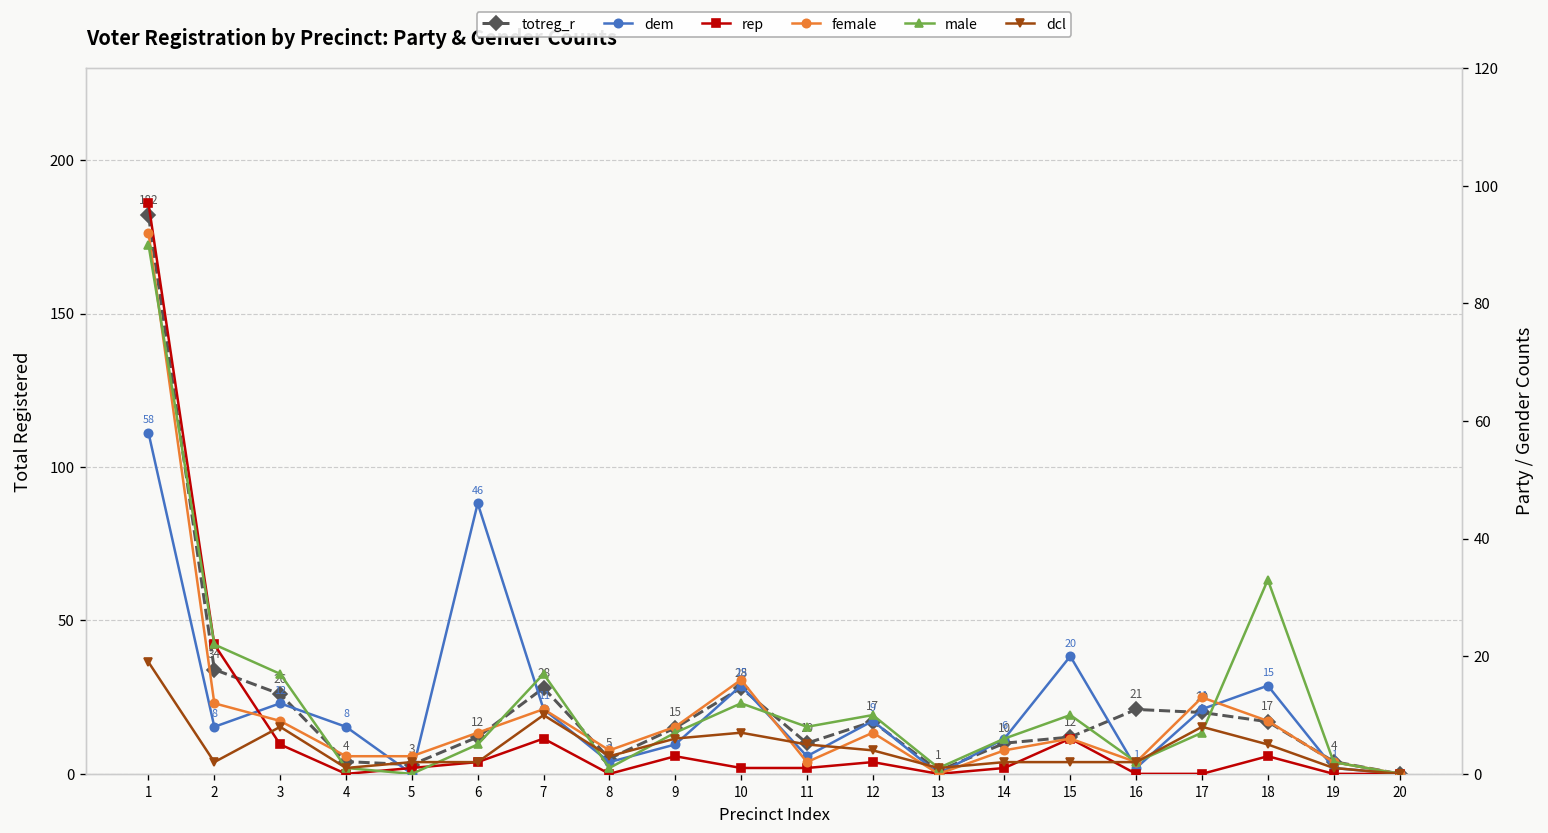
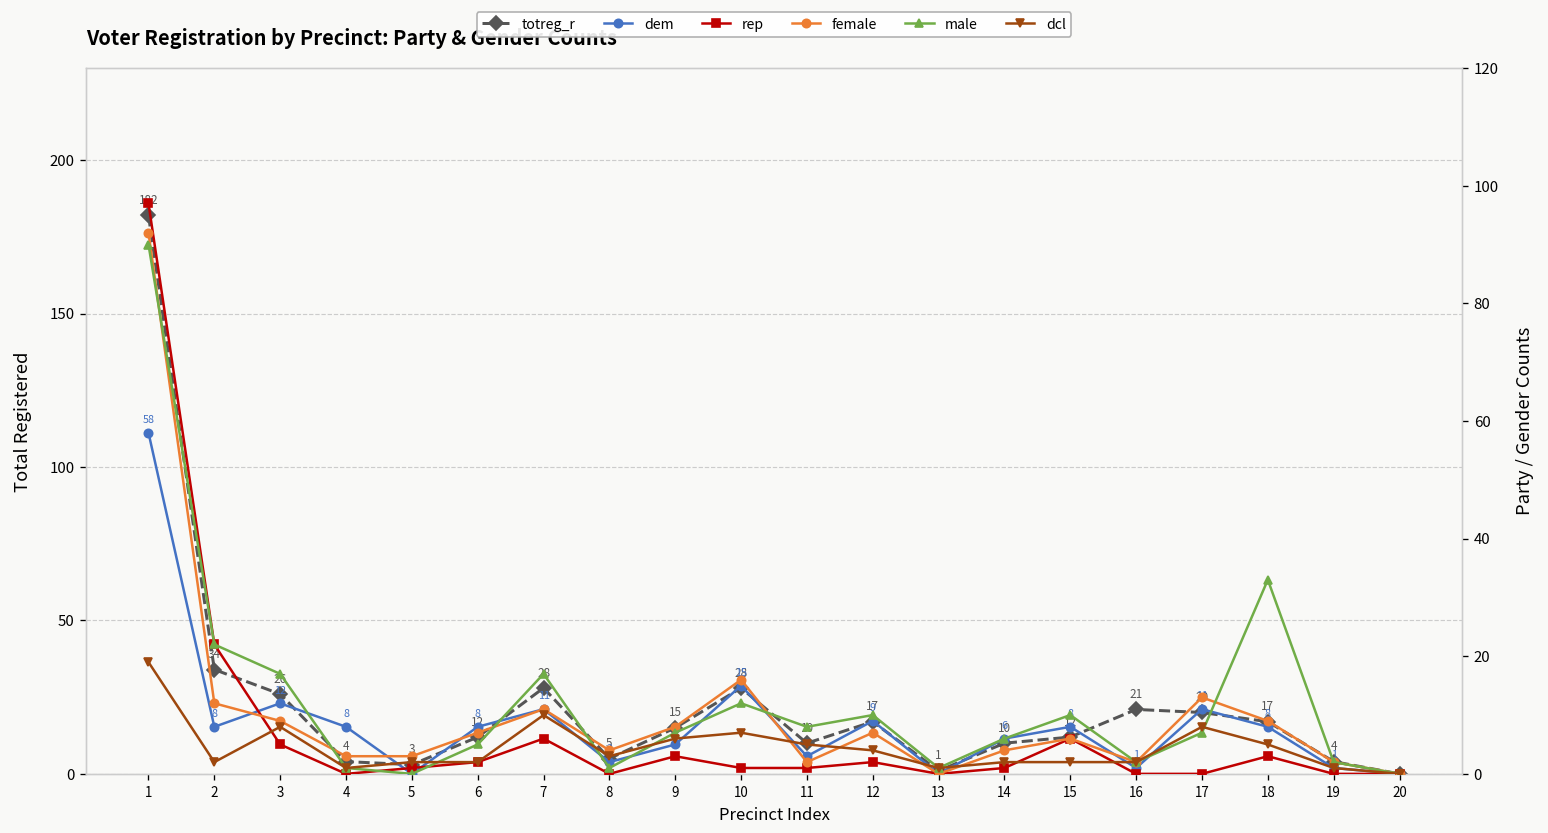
dem, 6: 46 -> 8
dem, 15: 20 -> 8
dem, 18: 15 -> 8
